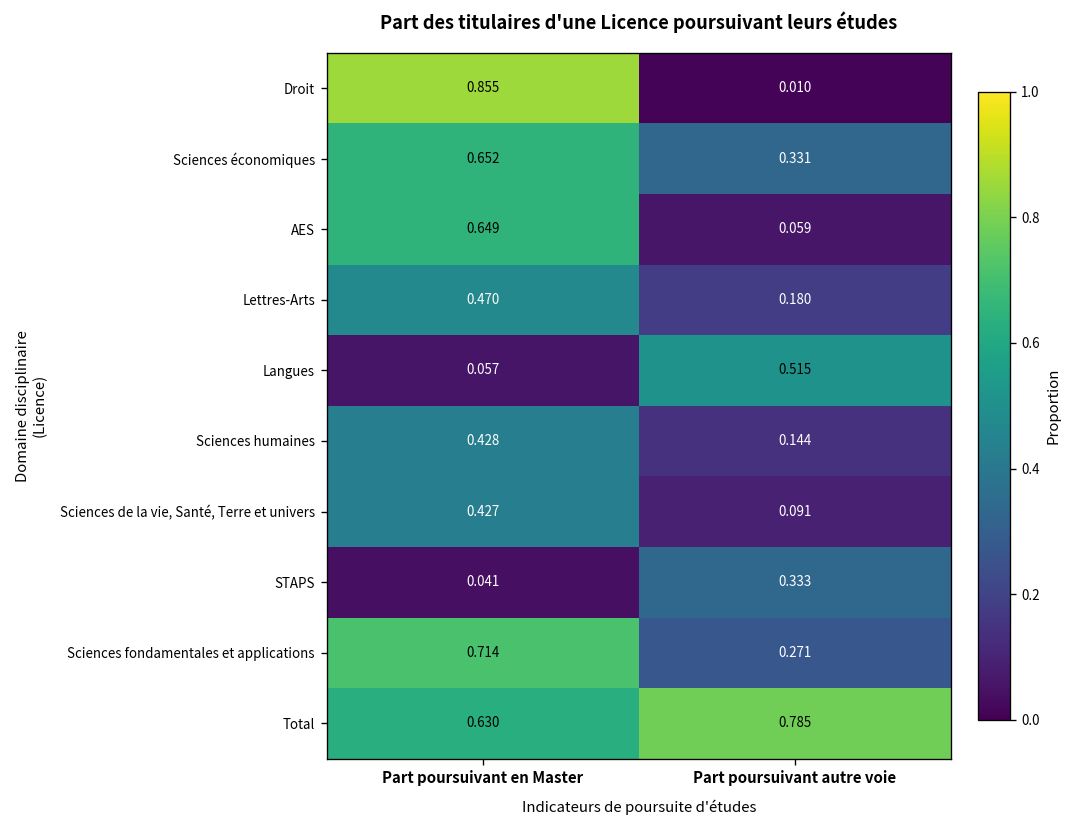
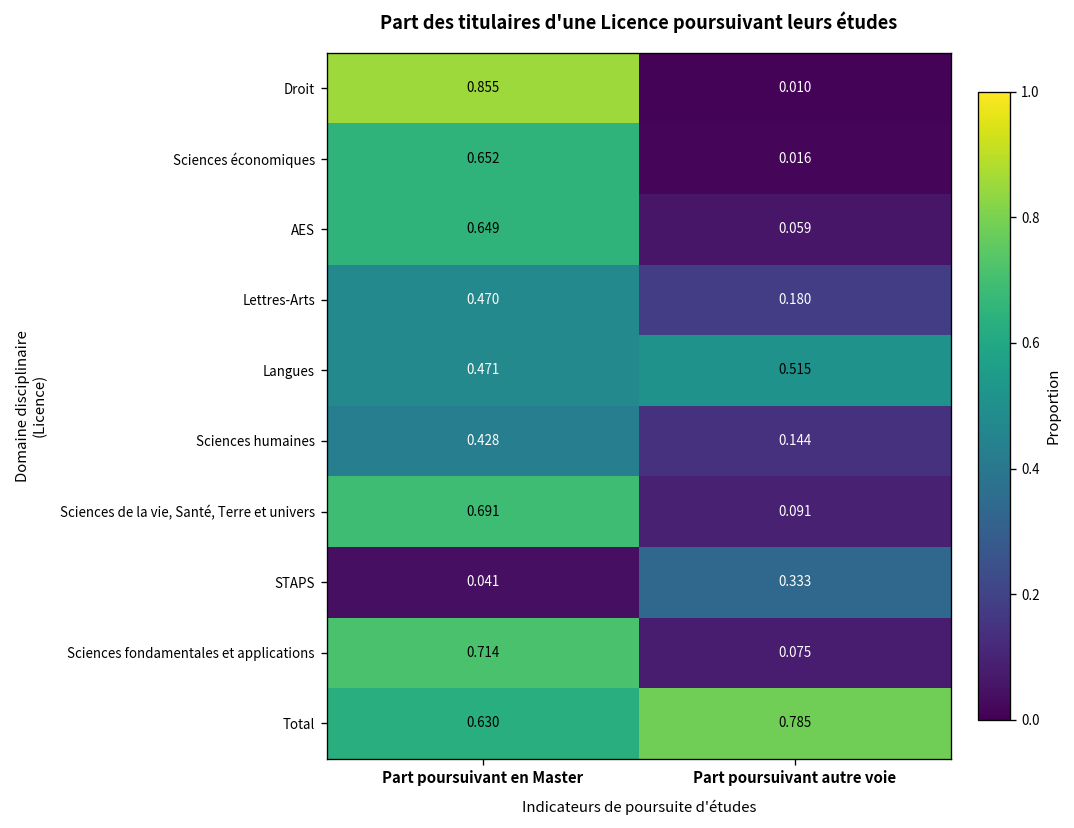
Sciences économiques, Part poursuivant autre voie: 0.331 -> 0.016
Langues, Part poursuivant en Master: 0.057 -> 0.471
Sciences de la vie, Santé, Terre et univers, Part poursuivant en Master: 0.427 -> 0.691
Sciences fondamentales et applications, Part poursuivant autre voie: 0.271 -> 0.075
